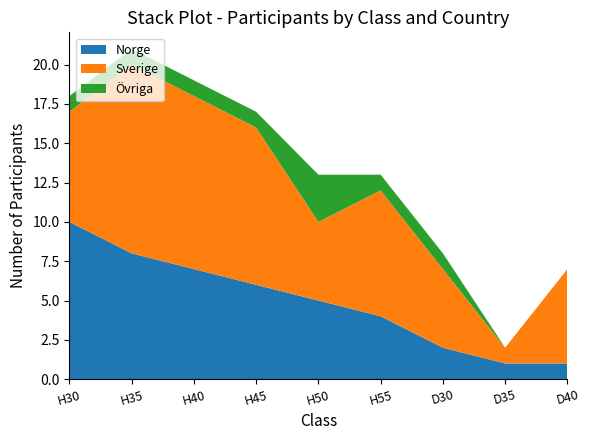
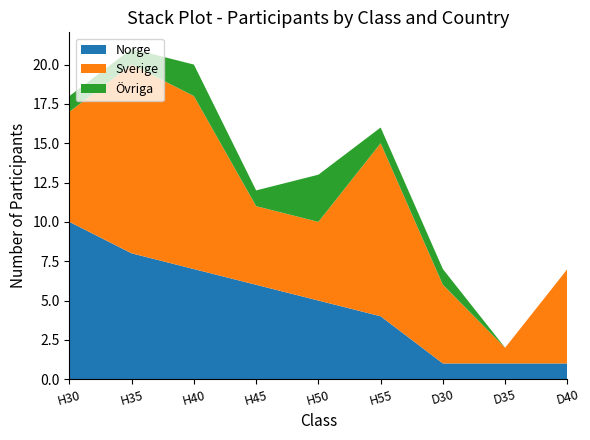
Övriga, H40: 1 -> 2
Sverige, H45: 10 -> 5
Sverige, H55: 8 -> 11
Norge, D30: 2 -> 1
